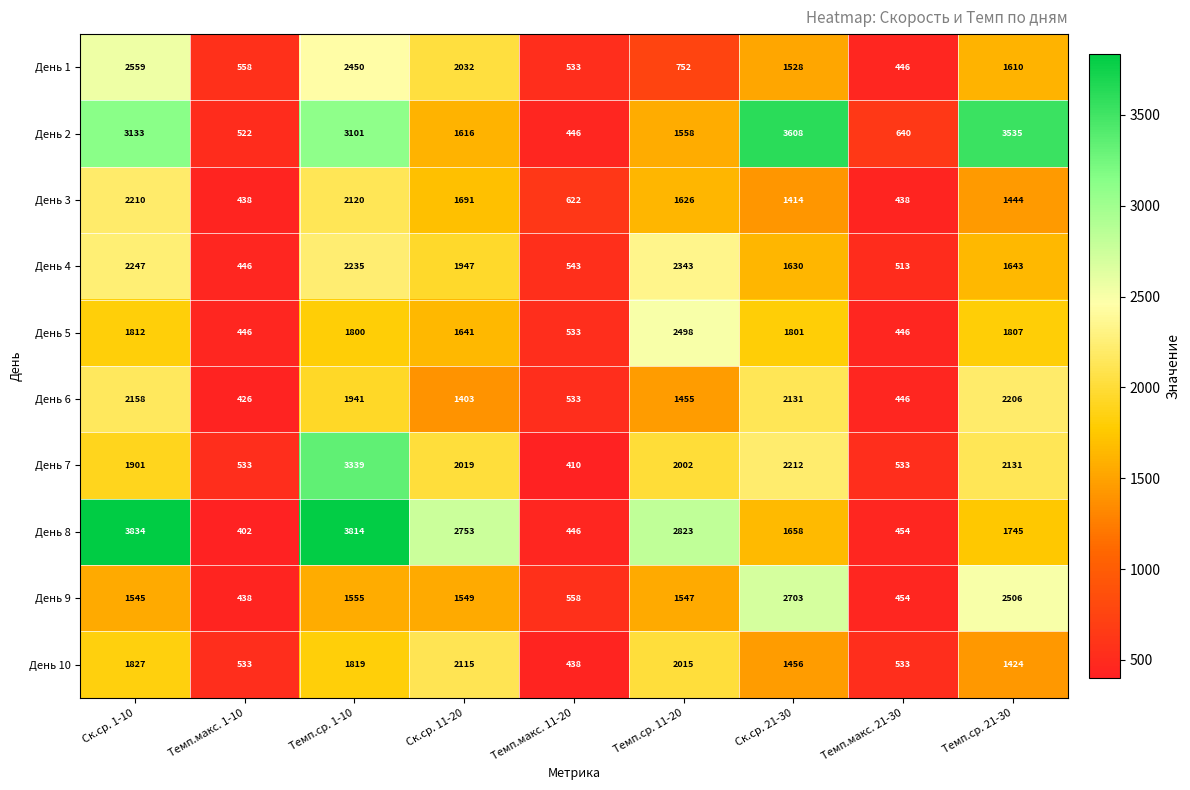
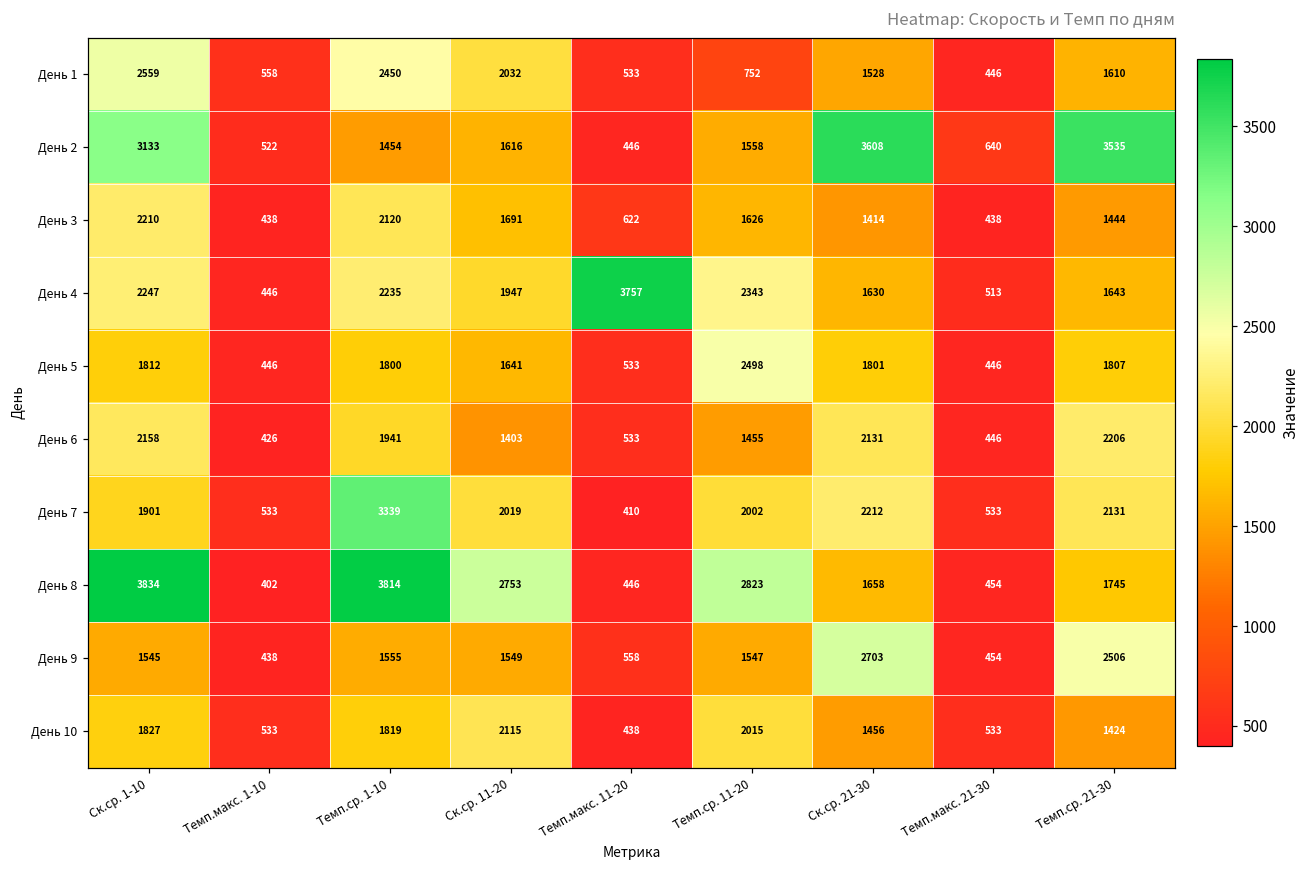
День 2, Темп.ср. 1-10: 3101 -> 1454
День 4, Темп.макс. 11-20: 543 -> 3757
